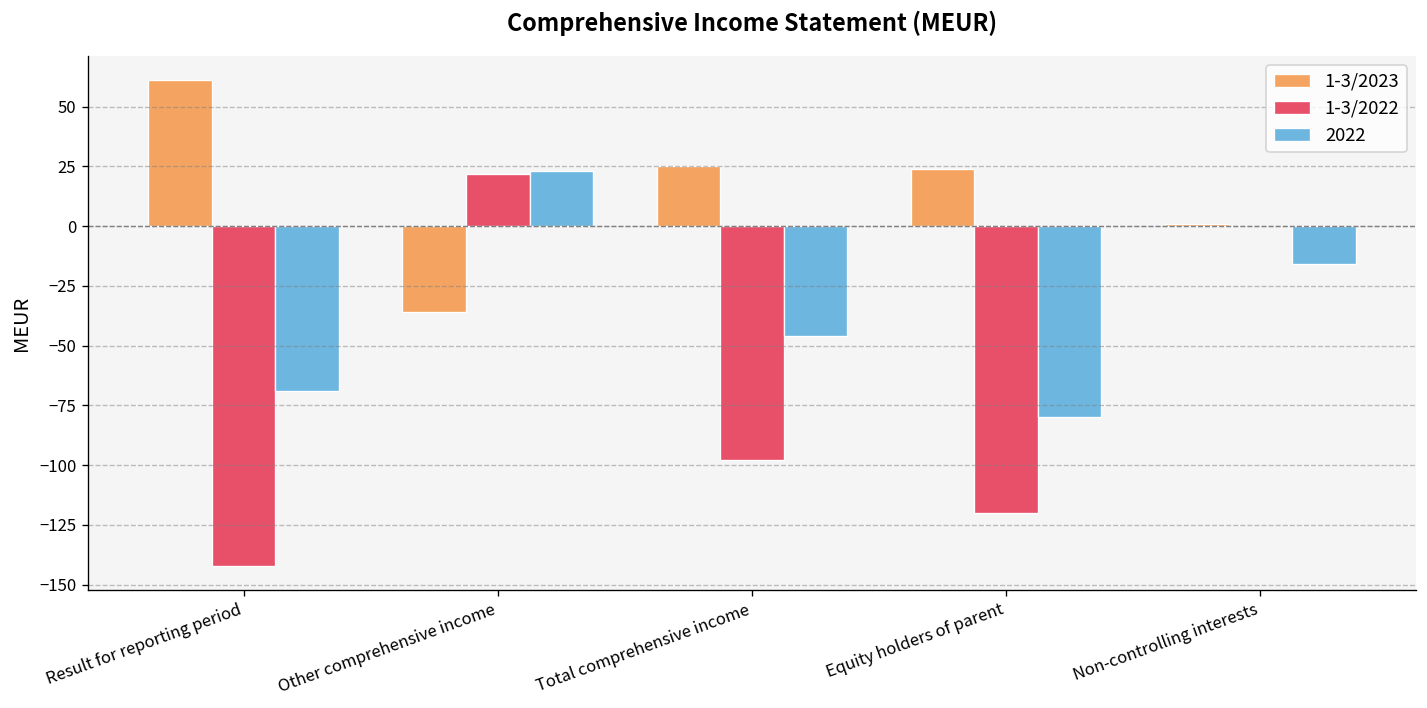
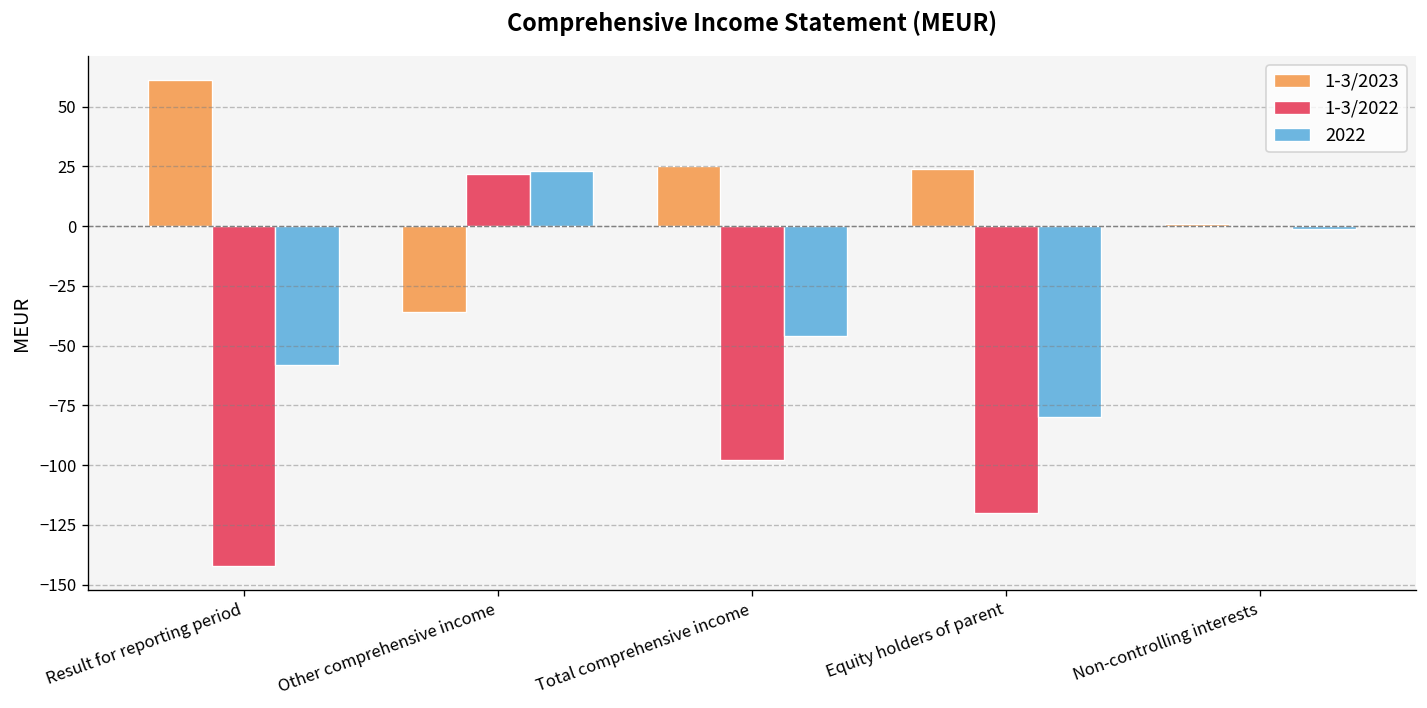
2022, Result for reporting period: -69 -> -58
2022, Non-controlling interests: -16 -> -1
